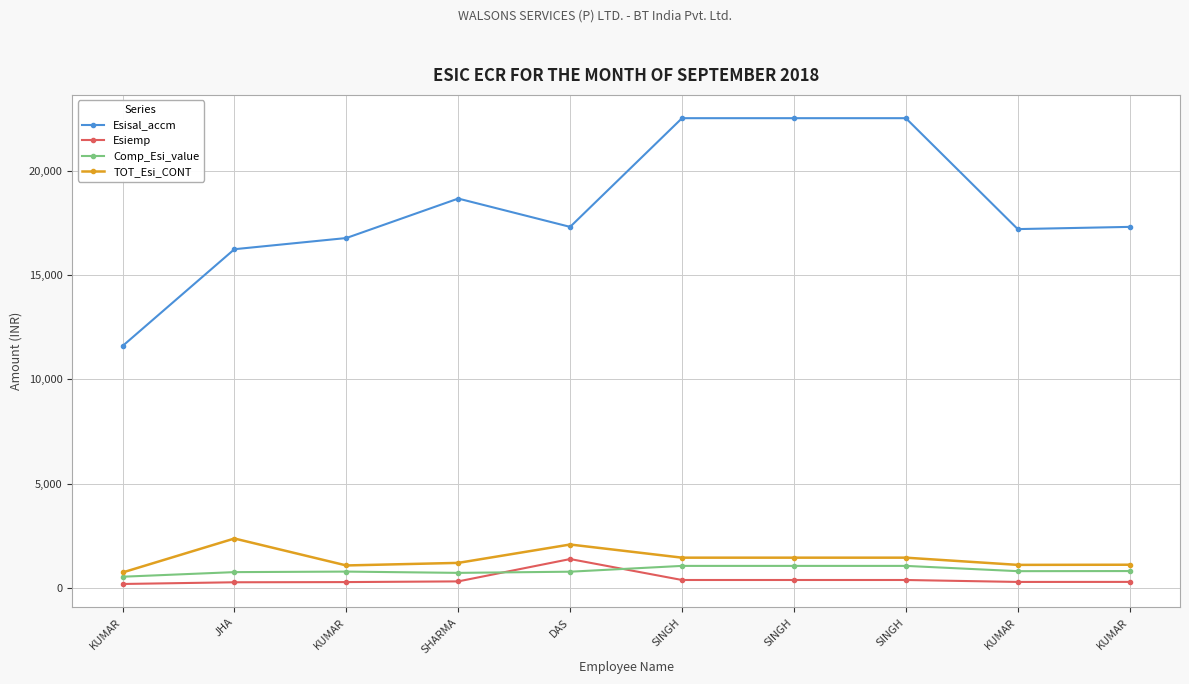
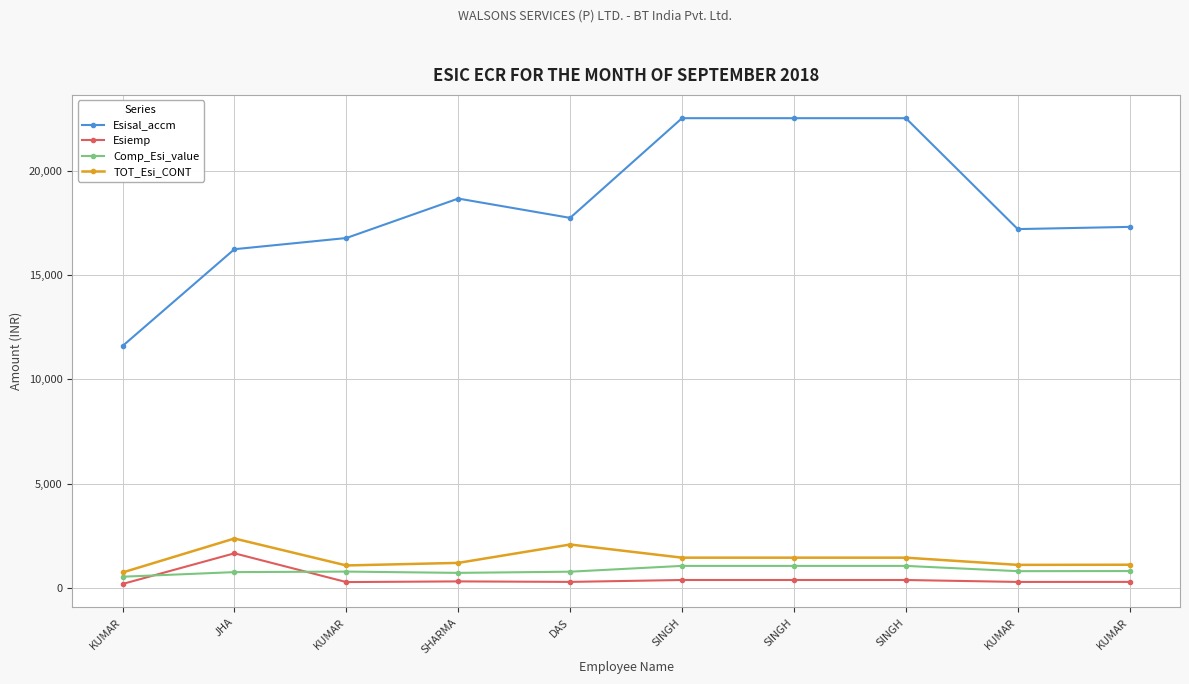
Esiemp, JHA: 300 -> 1,700
Esisal_accm, DAS: 17,300 -> 17,700
Esiemp, DAS: 1,400 -> 300
